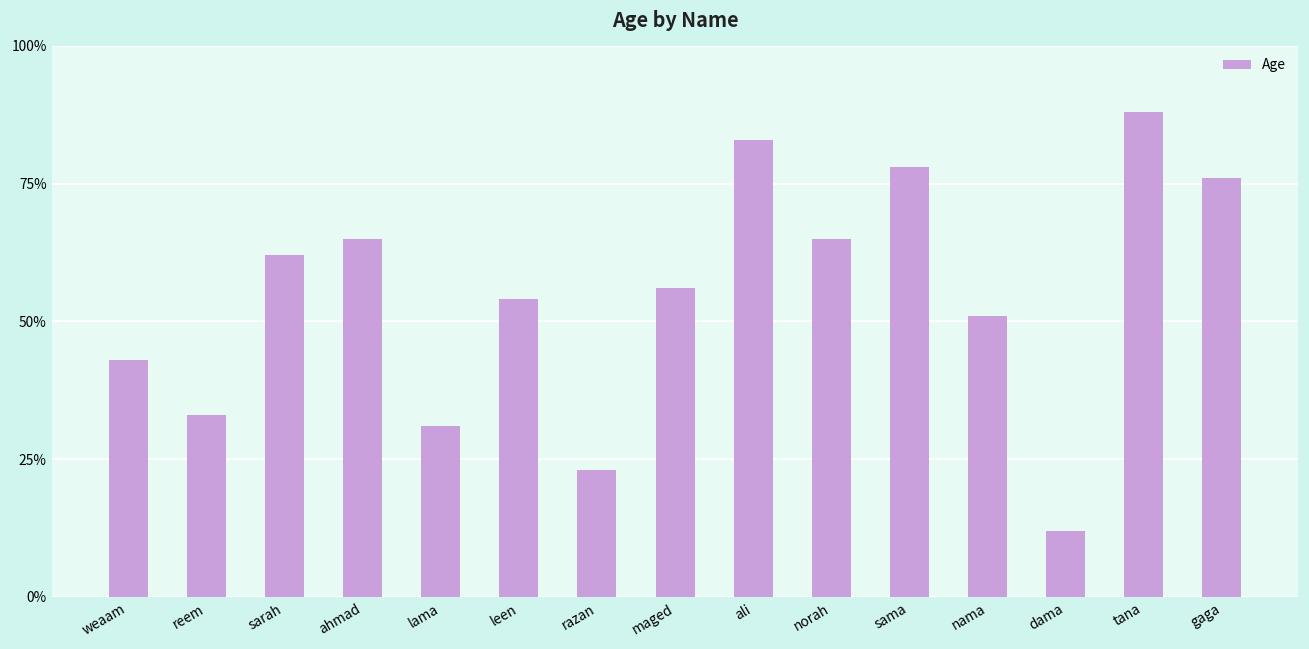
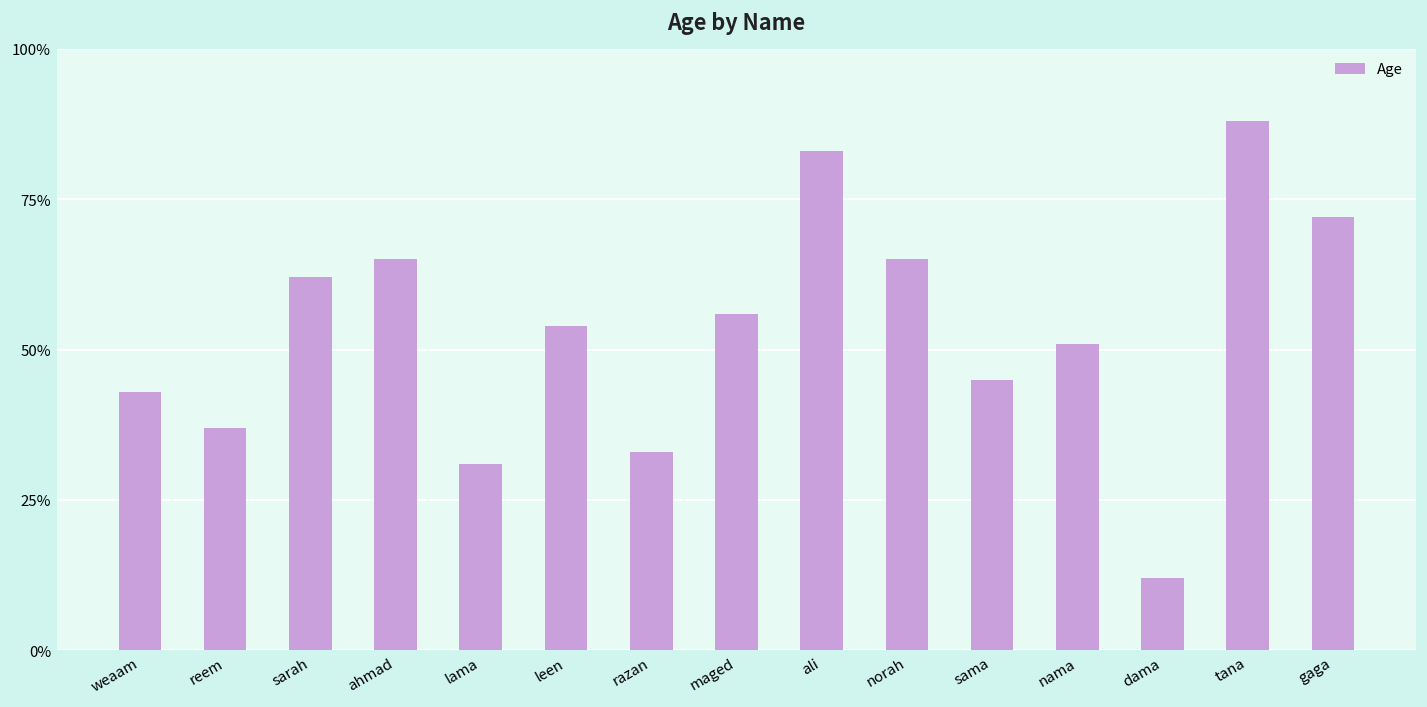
reem: 33% -> 37%
razan: 23% -> 33%
sama: 78% -> 45%
gaga: 76% -> 72%
